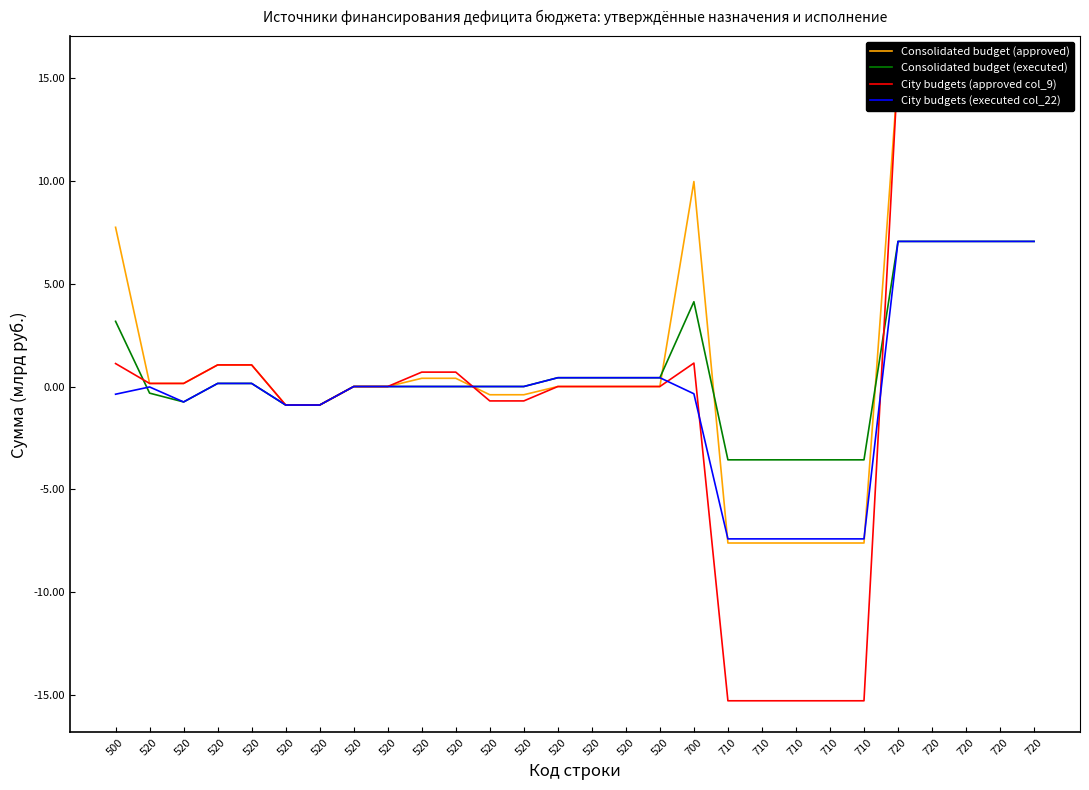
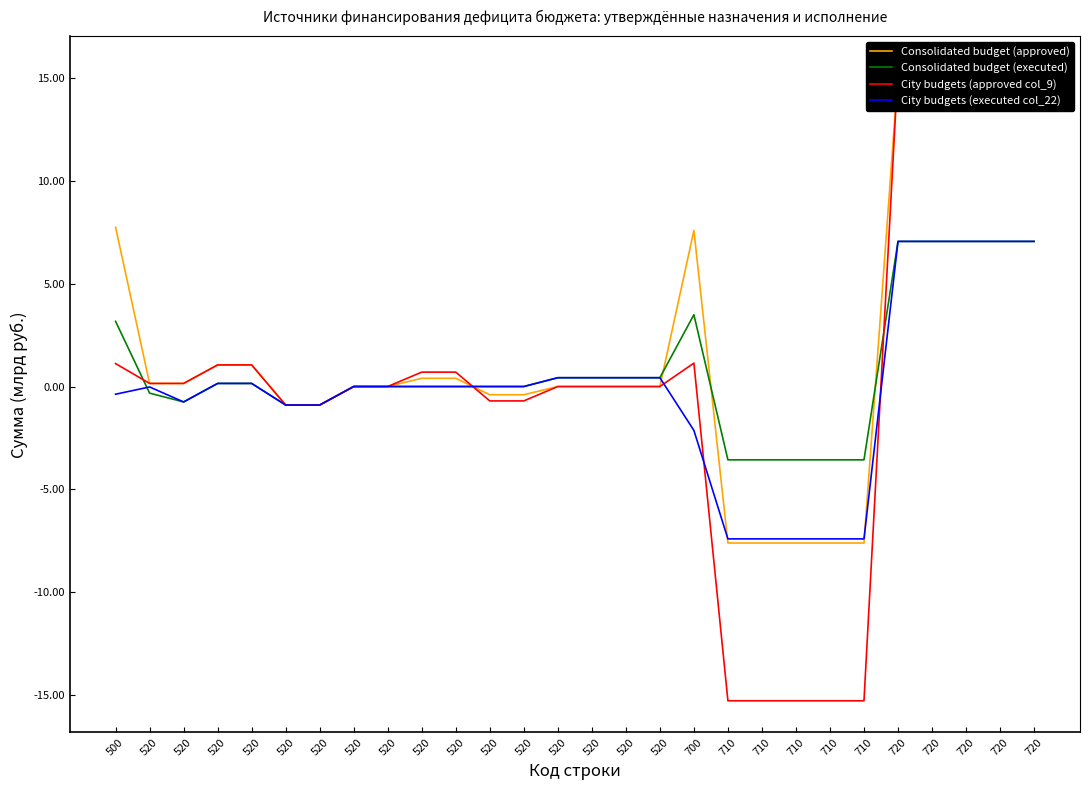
Consolidated budget (approved), 700: 10.0 -> 7.6
Consolidated budget (executed), 700: 4.1 -> 3.5
City budgets (executed col_22), 700: -0.4 -> -2.1
